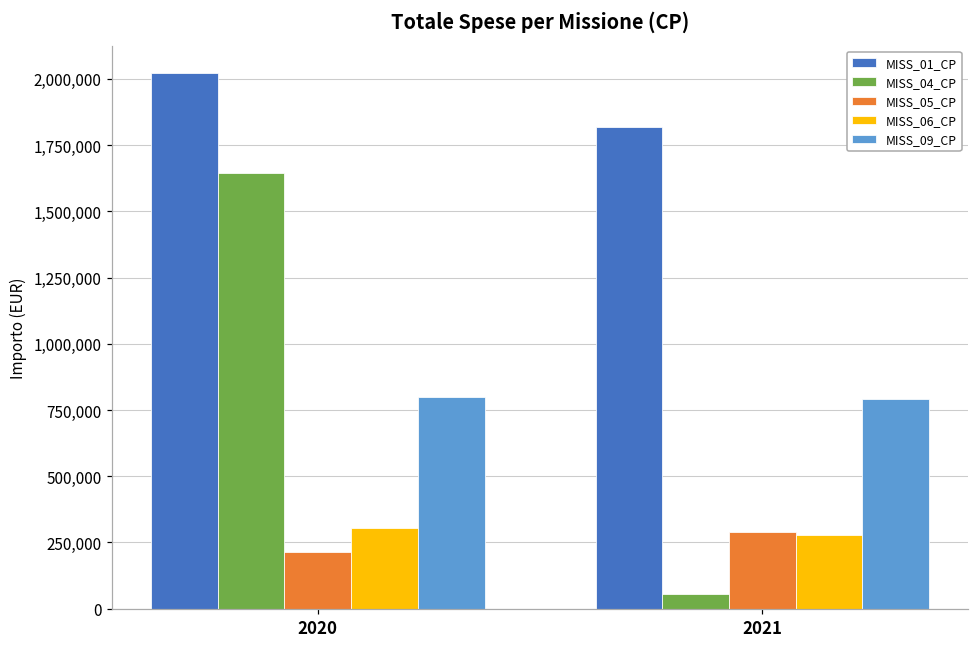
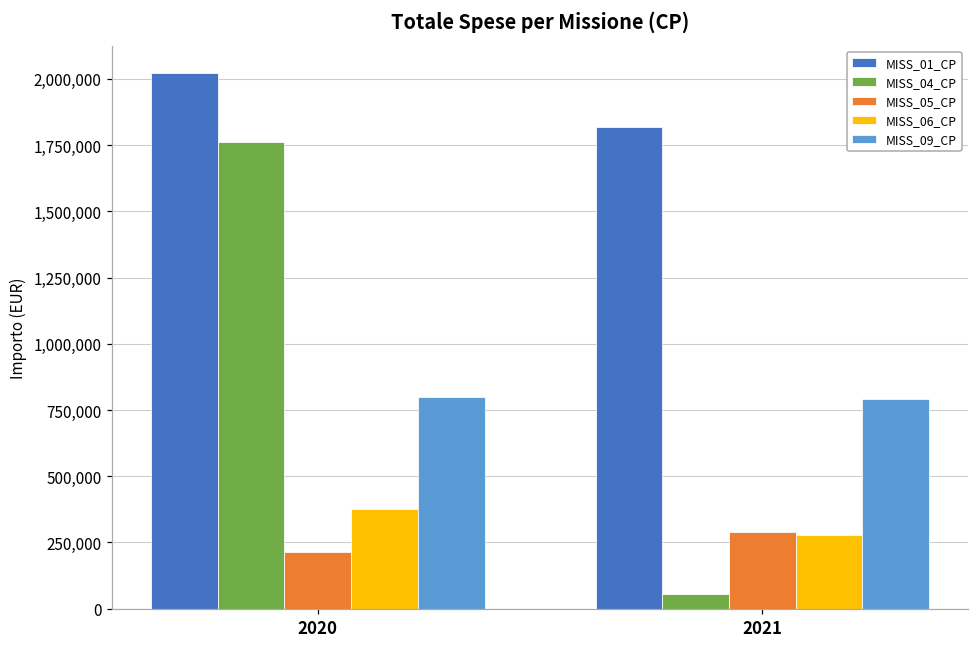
MISS_04_CP, 2020: 1,650,000 -> 1,760,000
MISS_06_CP, 2020: 300,000 -> 380,000
